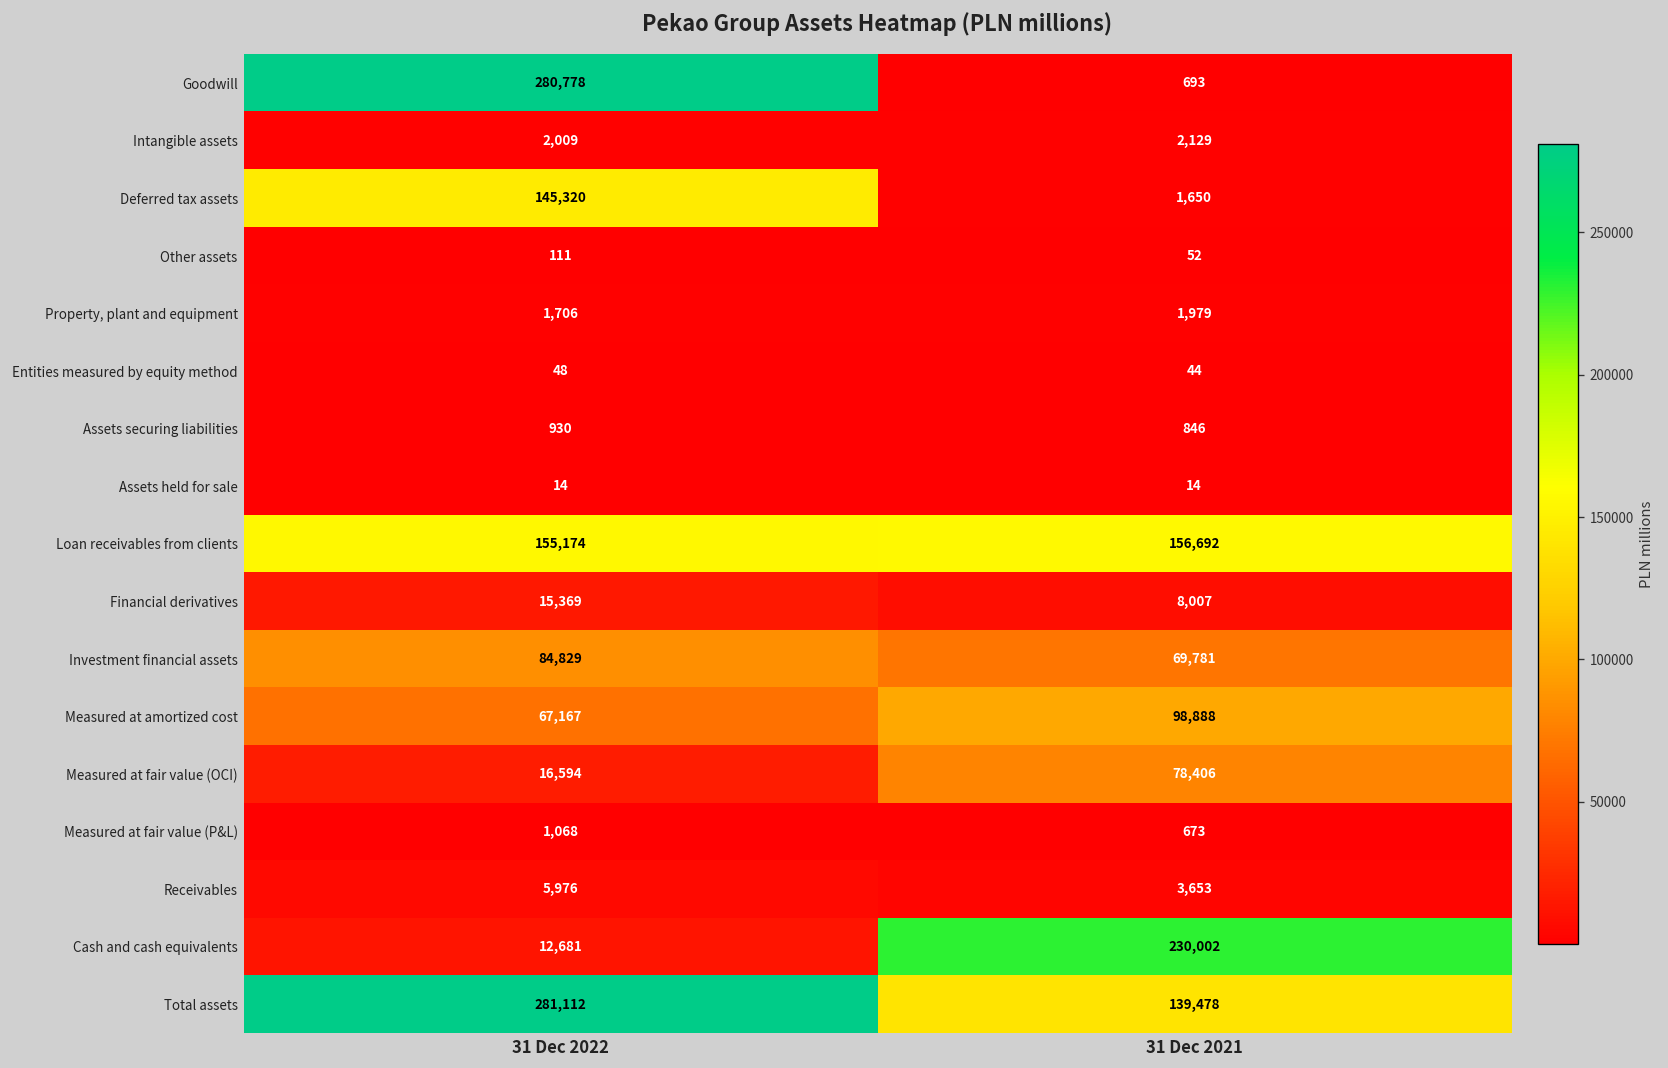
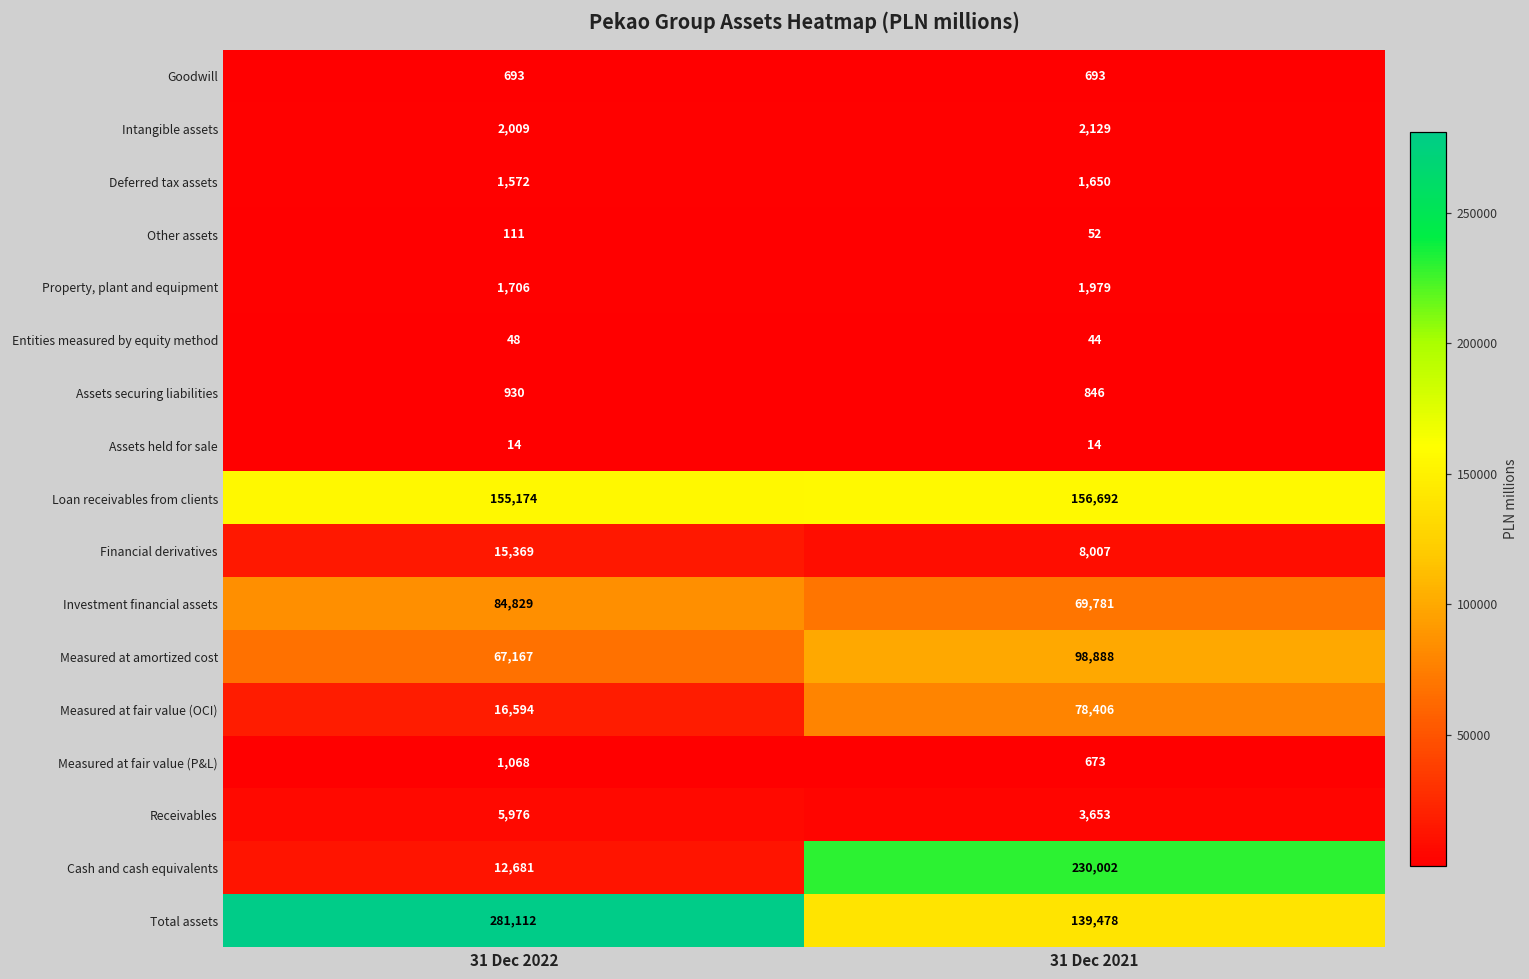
Goodwill, 31 Dec 2022: 280,778 -> 693
Deferred tax assets, 31 Dec 2022: 145,320 -> 1,572
